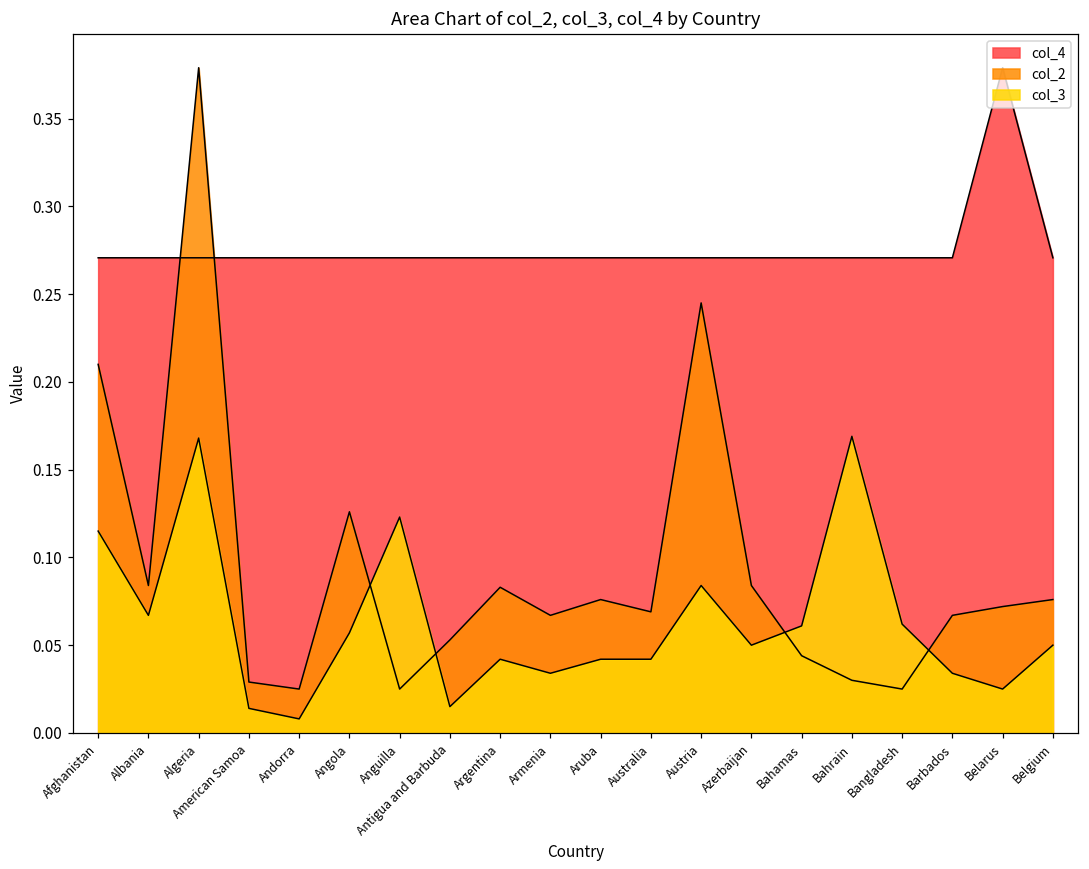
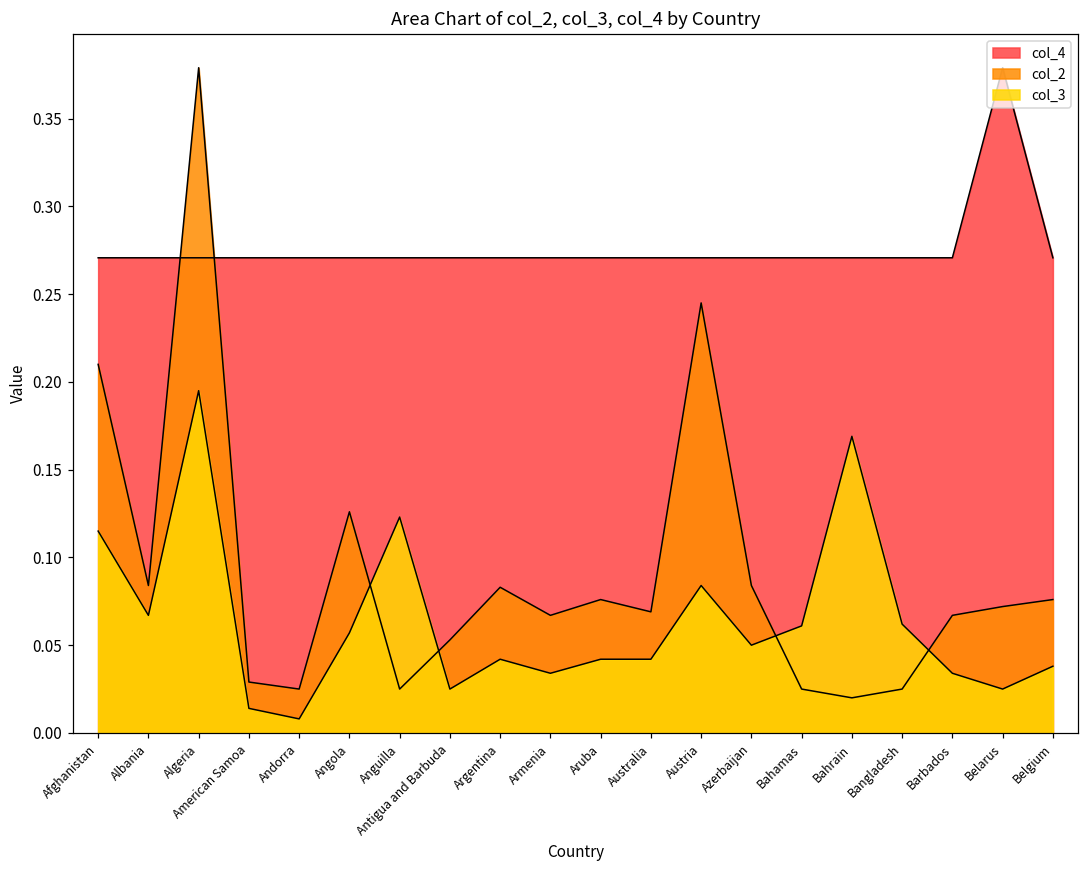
col_3, Algeria: 0.168 -> 0.195
col_3, Antigua and Barbuda: 0.015 -> 0.025
col_2, Bahamas: 0.044 -> 0.025
col_2, Bahrain: 0.03 -> 0.02
col_3, Belgium: 0.050 -> 0.038
